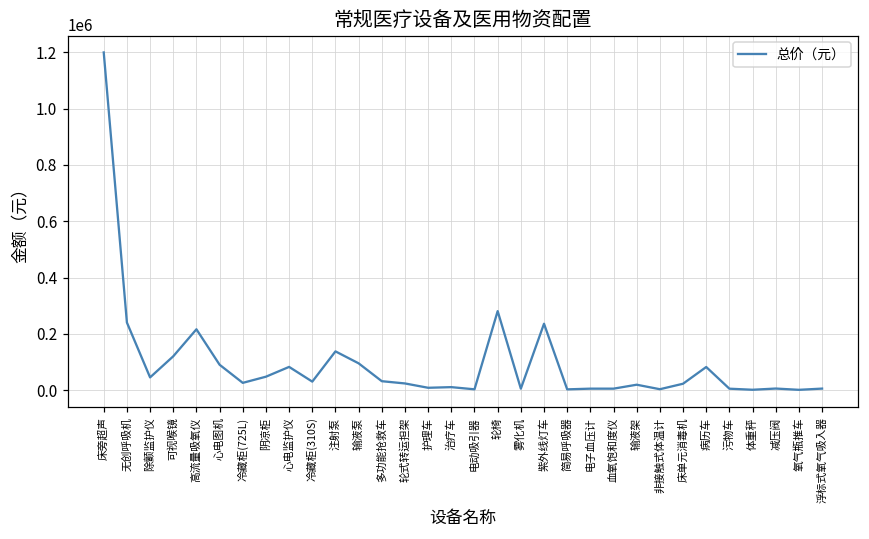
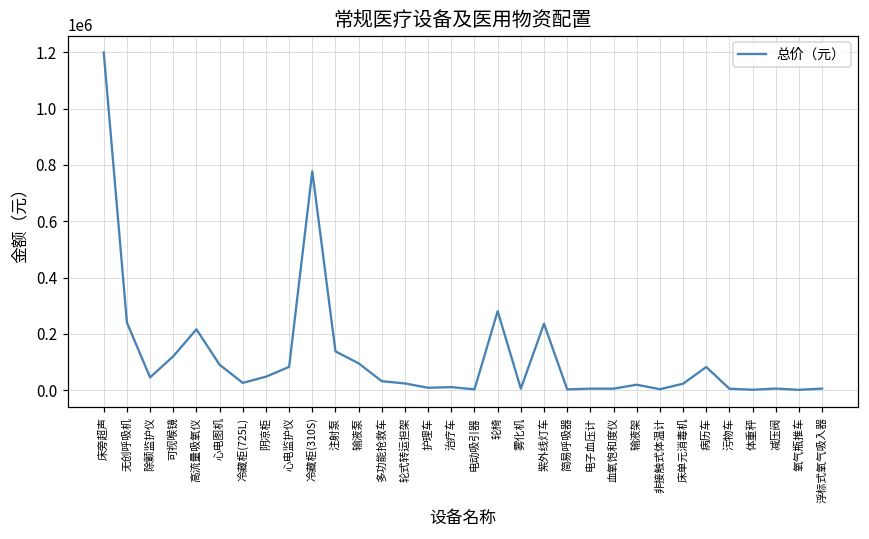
冷藏柜(310S): 30000 -> 780000
